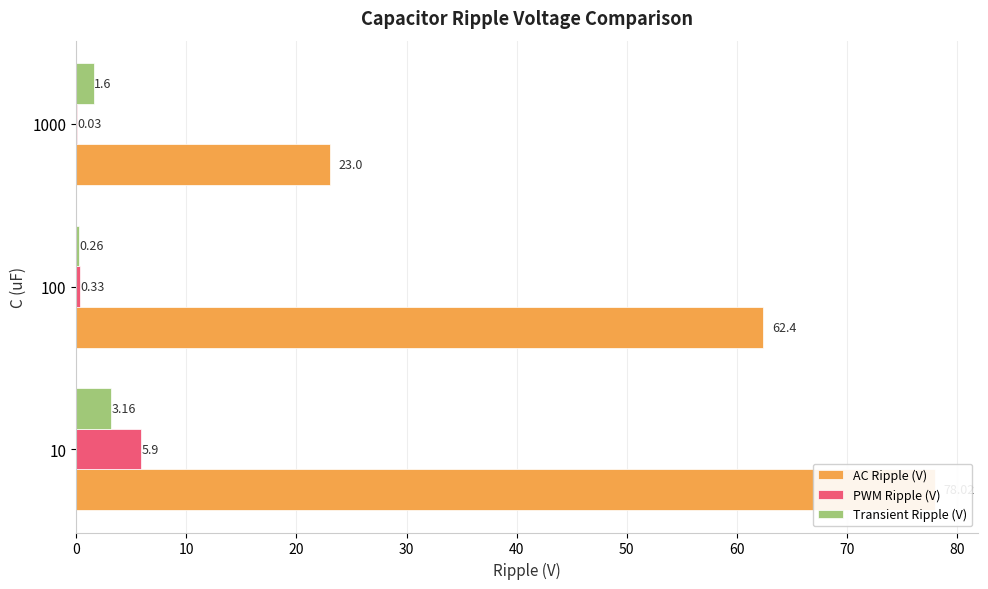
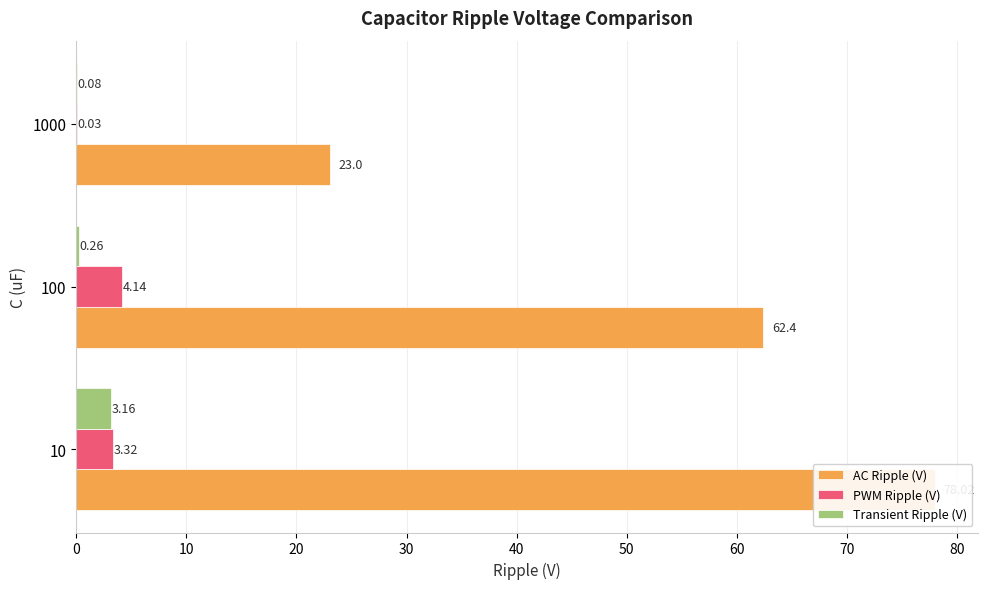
Transient Ripple (V), 1000: 1.6 -> 0.08
PWM Ripple (V), 100: 0.33 -> 4.14
PWM Ripple (V), 10: 5.9 -> 3.32
